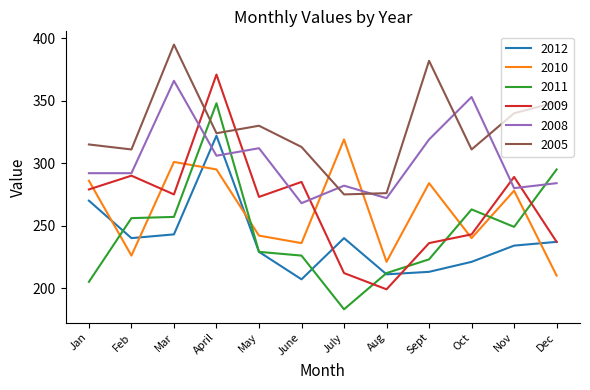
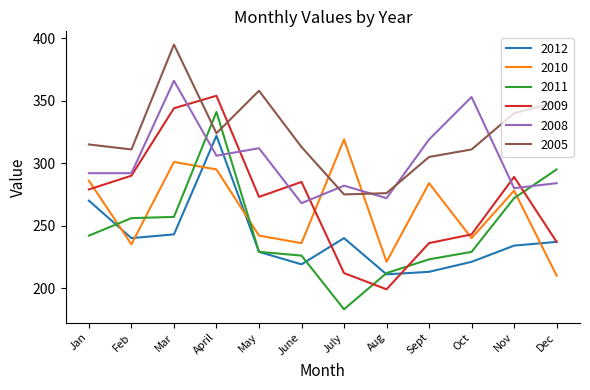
2011, Jan: 205 -> 242
2010, Feb: 226 -> 235
2009, Mar: 275 -> 344
2011, April: 348 -> 341
2009, April: 371 -> 354
2005, May: 330 -> 358
2012, June: 207 -> 219
2005, Sept: 382 -> 305
2011, Oct: 263 -> 229
2011, Nov: 249 -> 272
